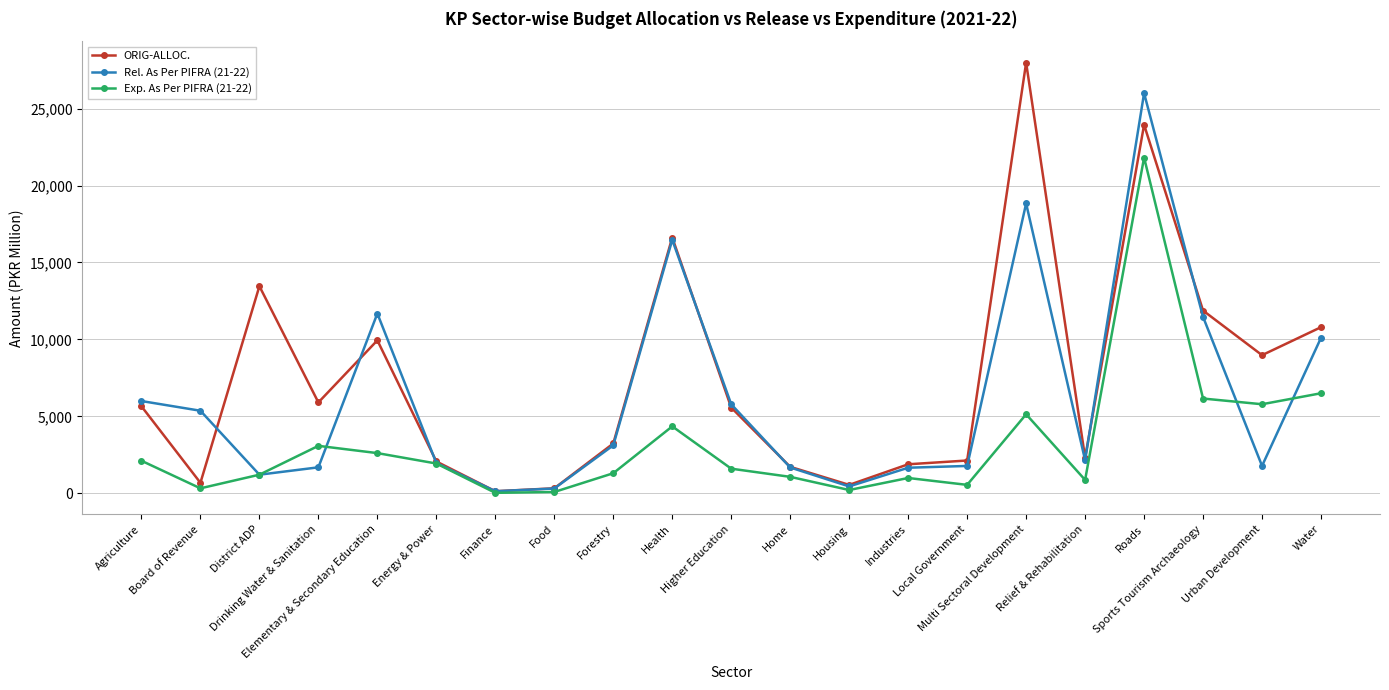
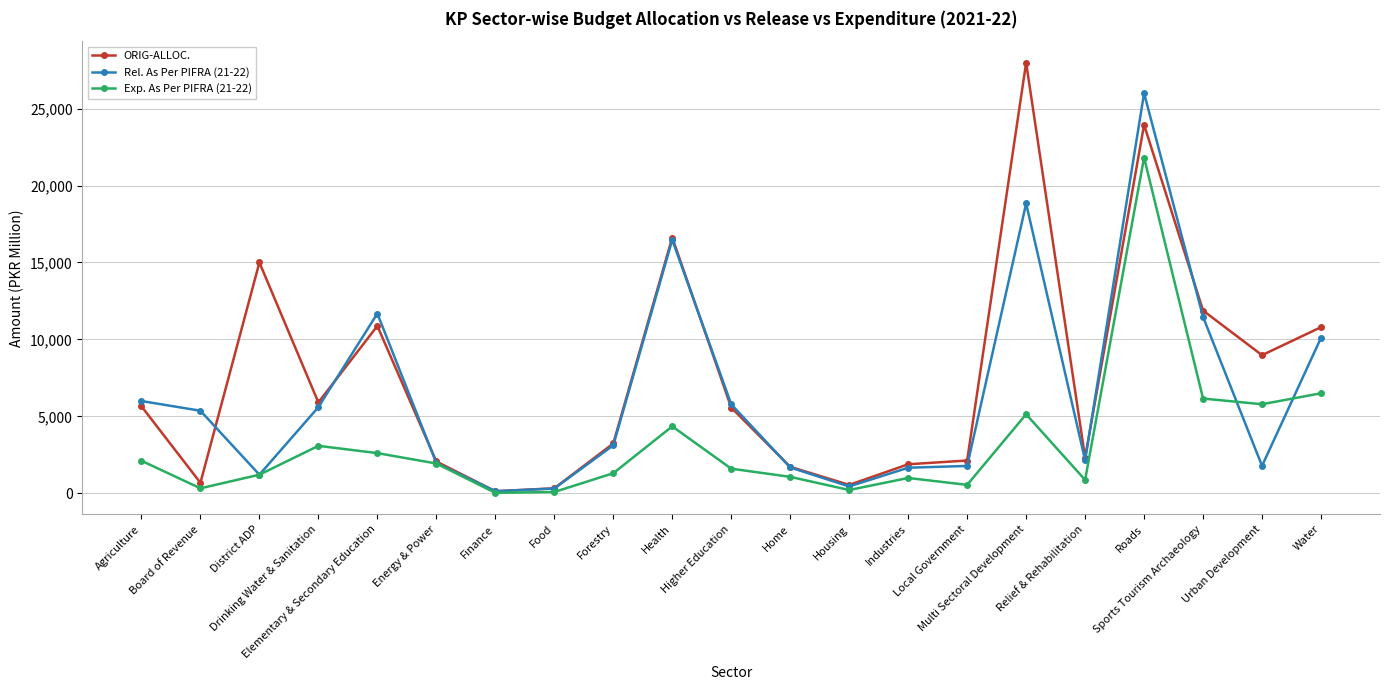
ORIG-ALLOC., District ADP: 13,500 -> 15,000
Rel. As Per PIFRA (21-22), Drinking Water & Sanitation: 1,700 -> 5,600
ORIG-ALLOC., Elementary & Secondary Education: 9,900 -> 10,900
